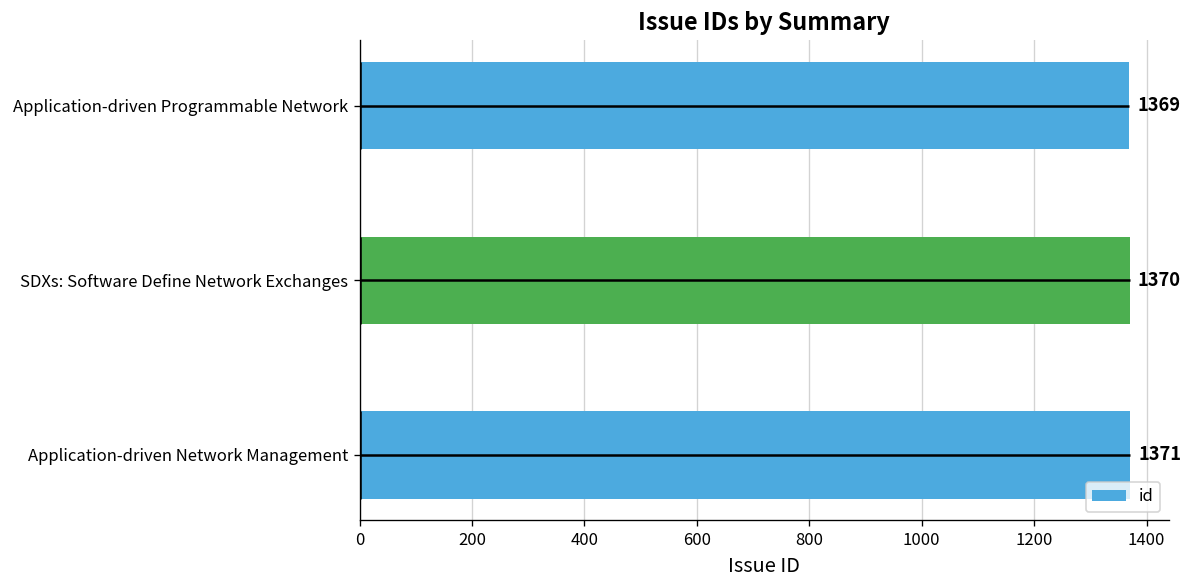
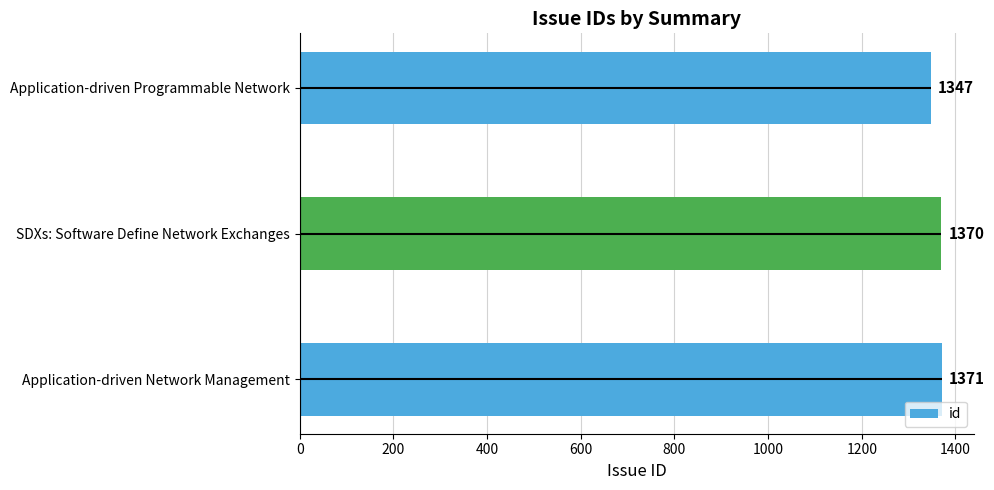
Application-driven Programmable Network: 1369 -> 1347
